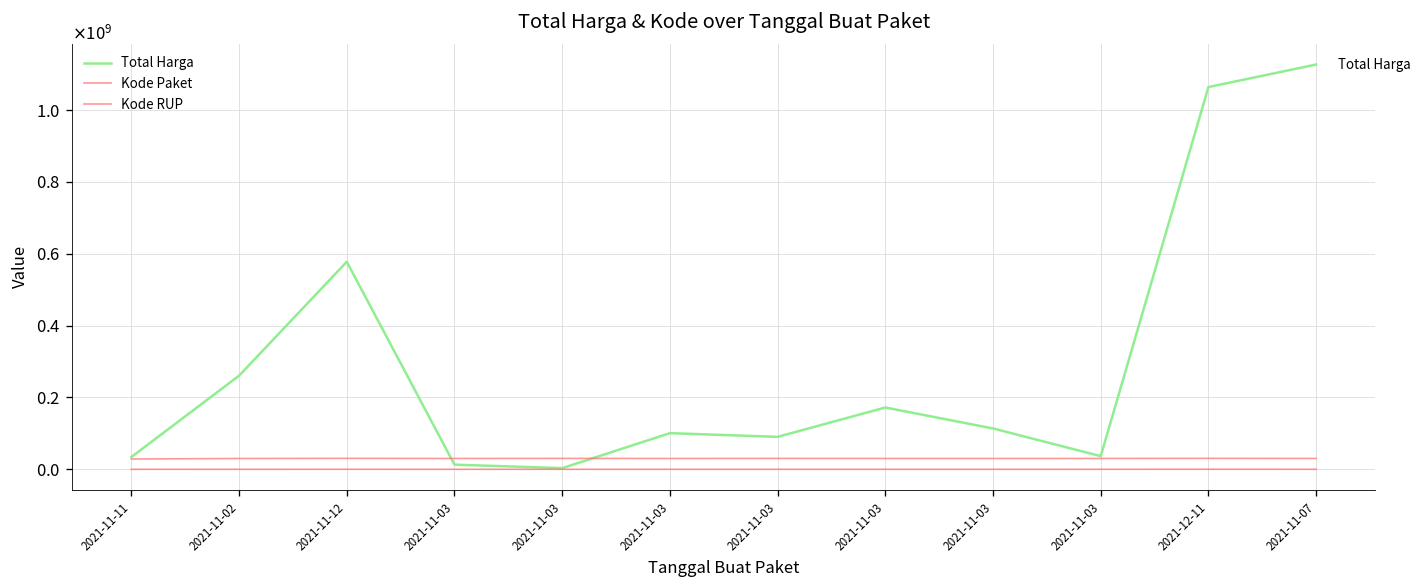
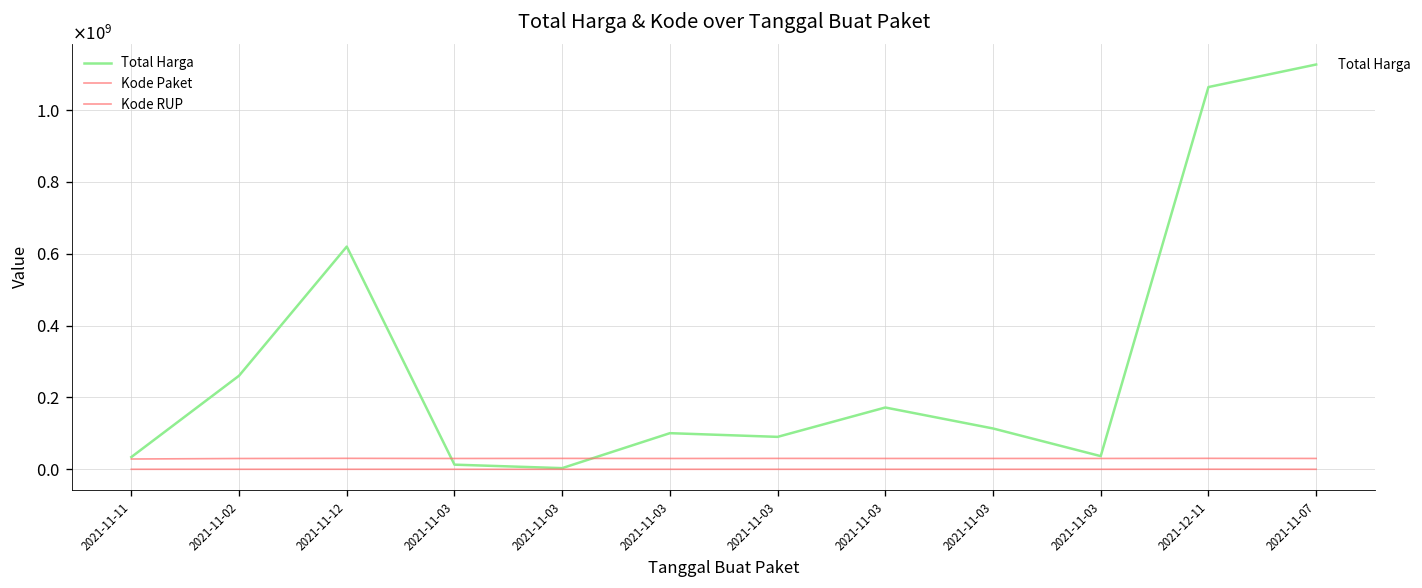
Total Harga, 2021-11-12: 580000000 -> 620000000
